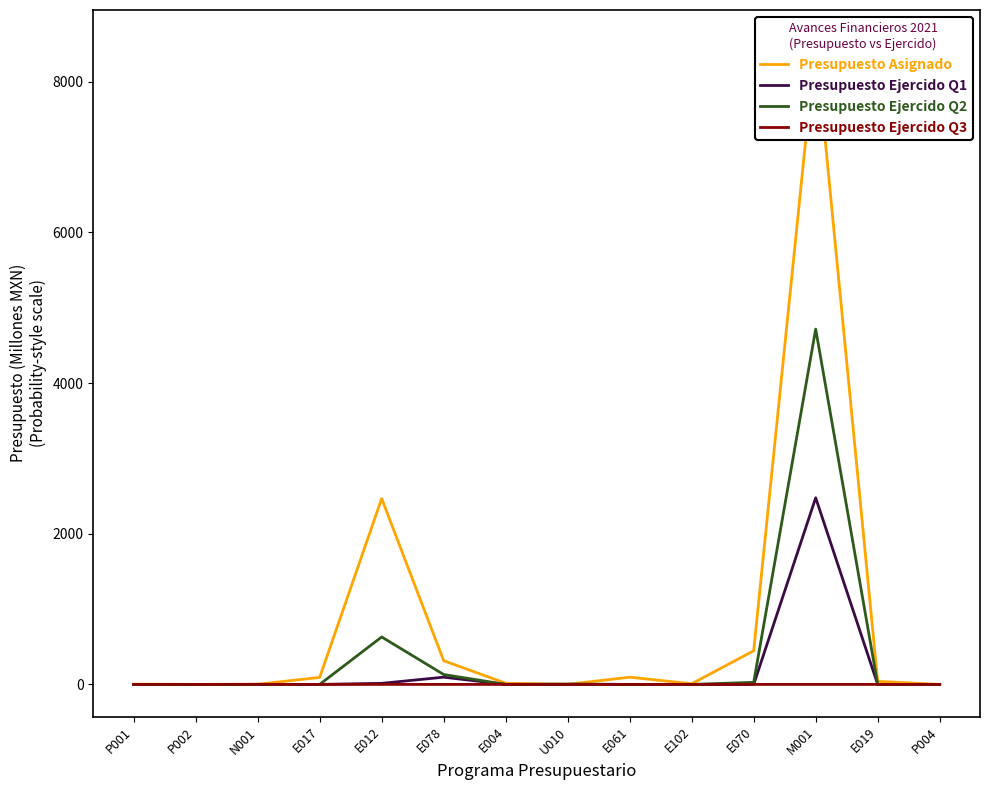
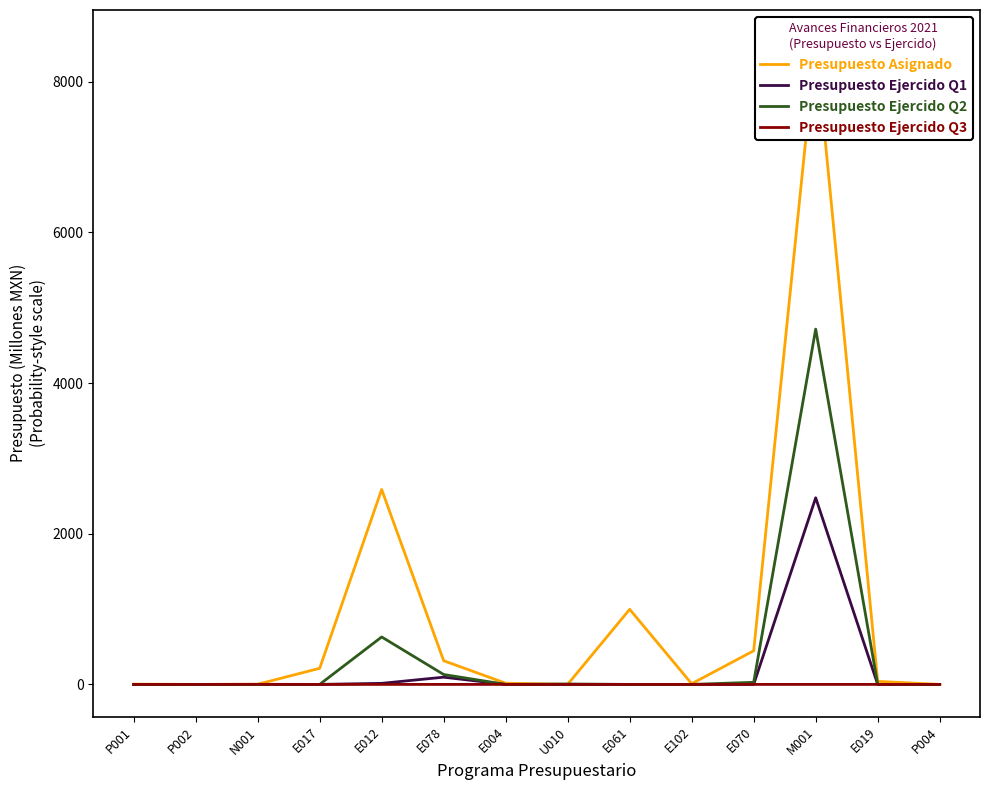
Presupuesto Asignado, E017: 100 -> 200
Presupuesto Asignado, E012: 2500 -> 2600
Presupuesto Asignado, E061: 100 -> 1000
